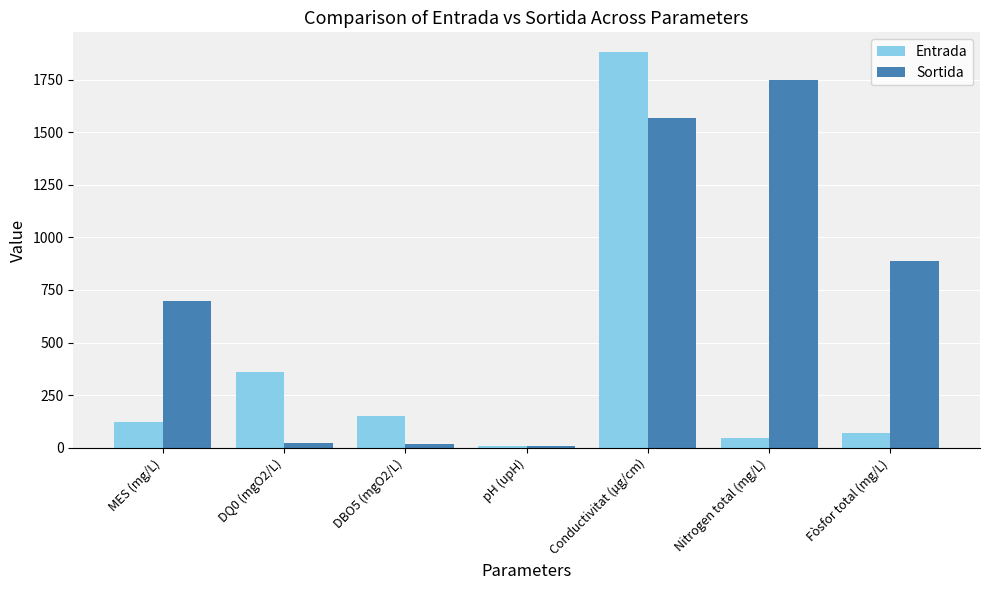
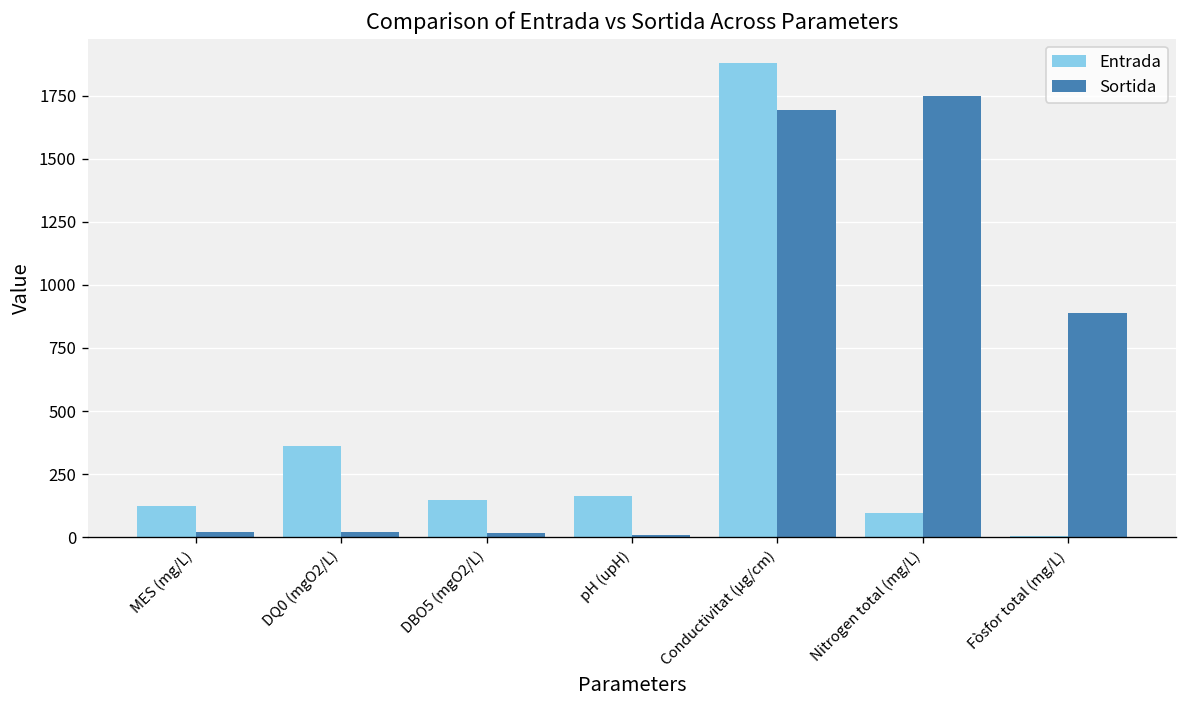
Sortida, MES (mg/L): 700 -> 20
Entrada, pH (upH): 10 -> 160
Sortida, Conductivitat (µg/cm): 1570 -> 1690
Entrada, Nitrogen total (mg/L): 50 -> 100
Entrada, Fòsfor total (mg/L): 70 -> 10
